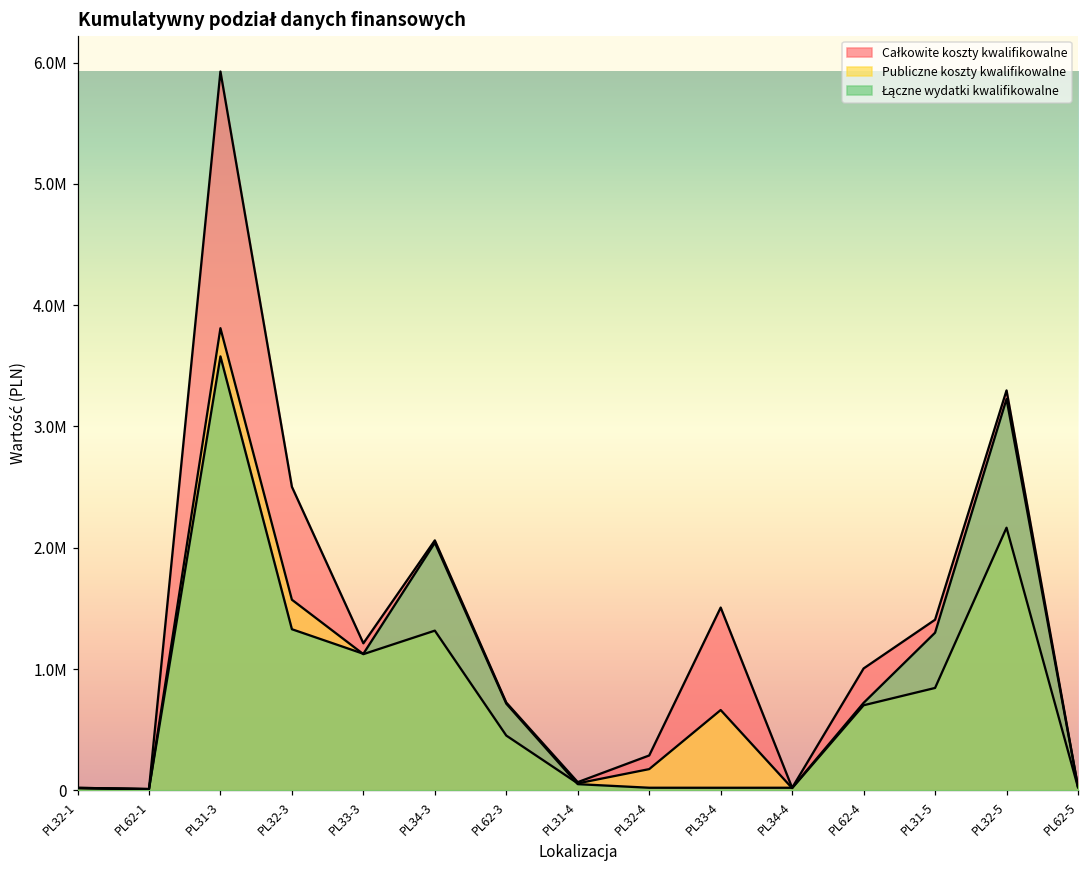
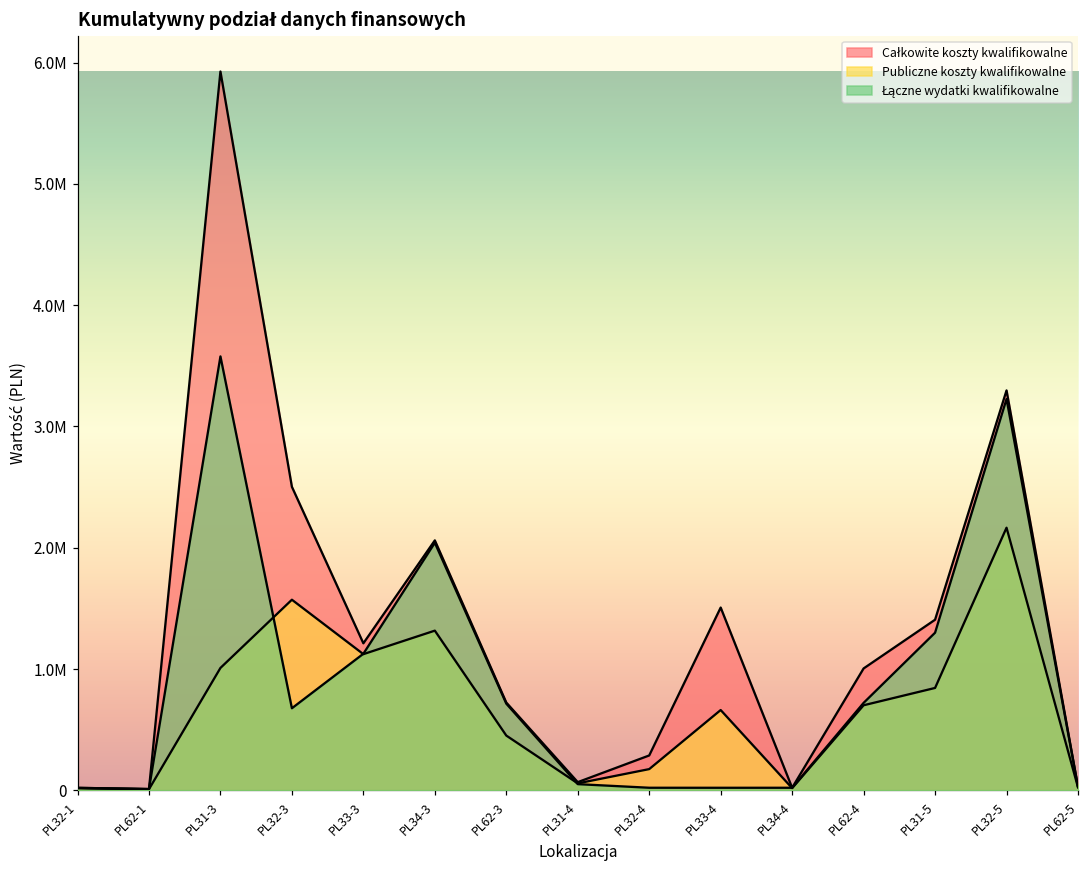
Publiczne koszty kwalifikowalne, PL31-3: 3810000 -> 1010000
Łączne wydatki kwalifikowalne, PL32-3: 1330000 -> 680000
